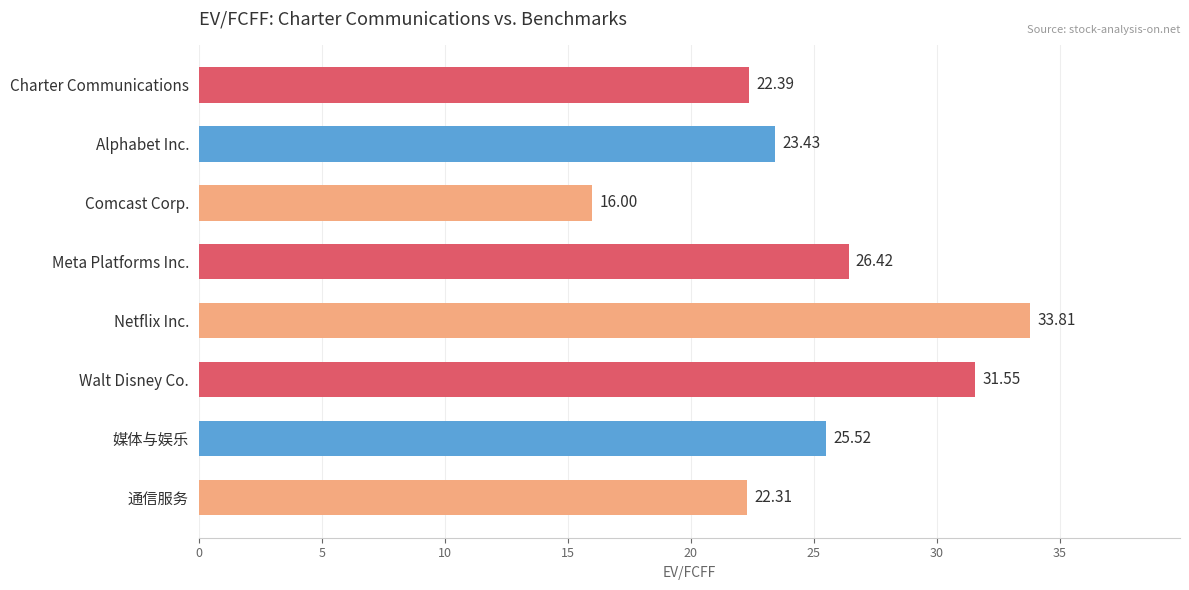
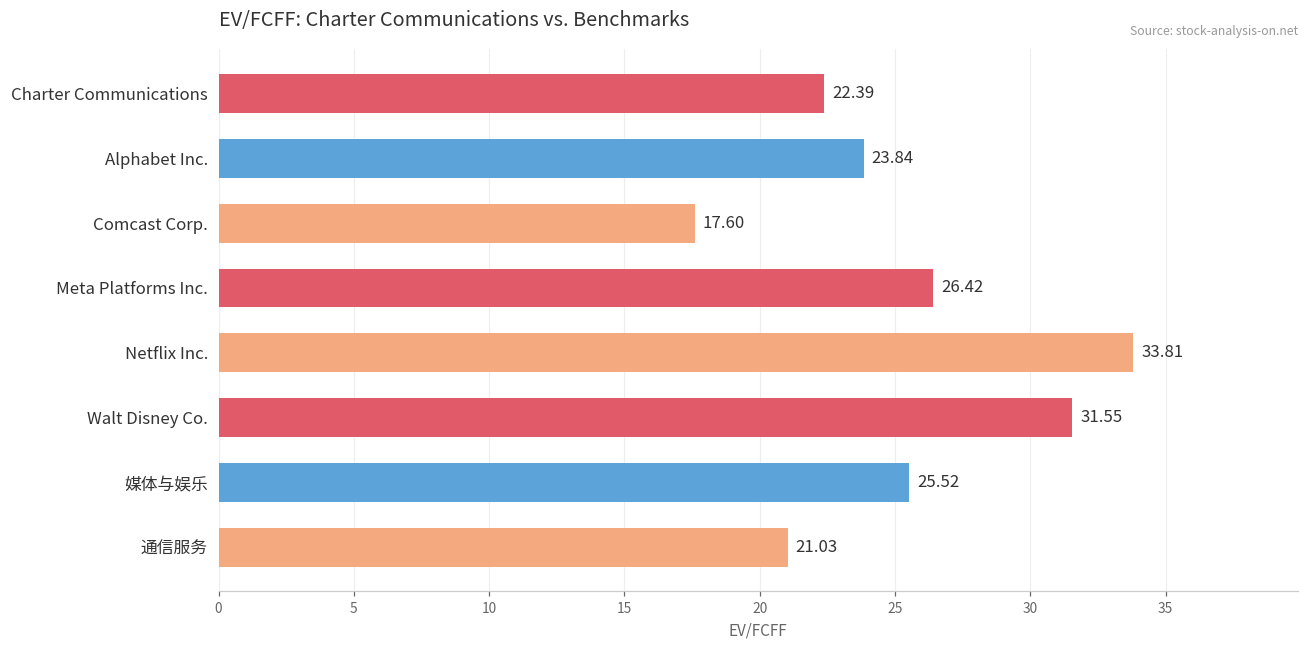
Alphabet Inc.: 23.43 -> 23.84
Comcast Corp.: 16.00 -> 17.60
通信服务: 22.31 -> 21.03
